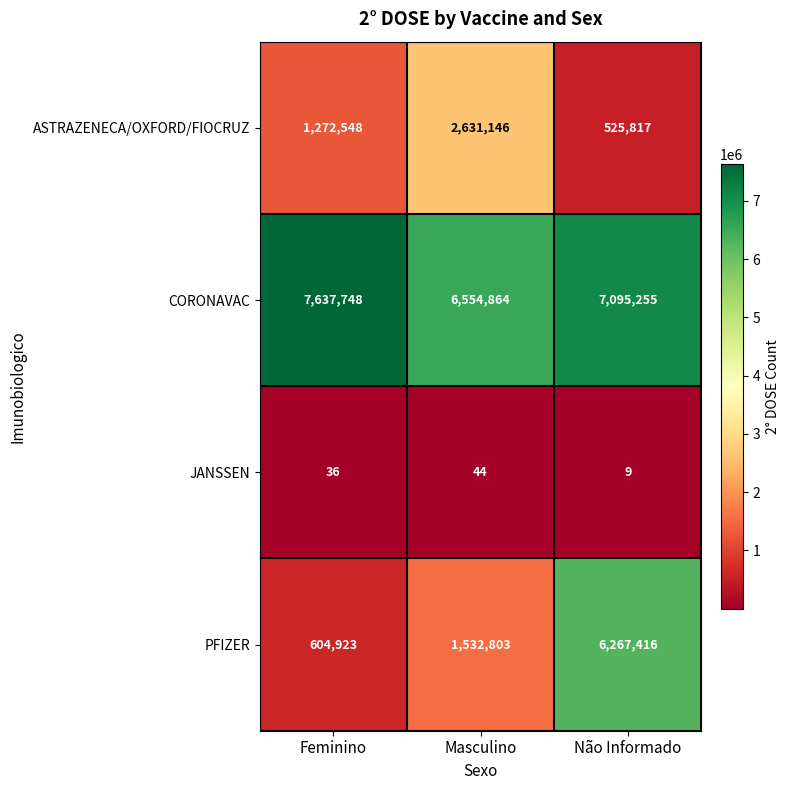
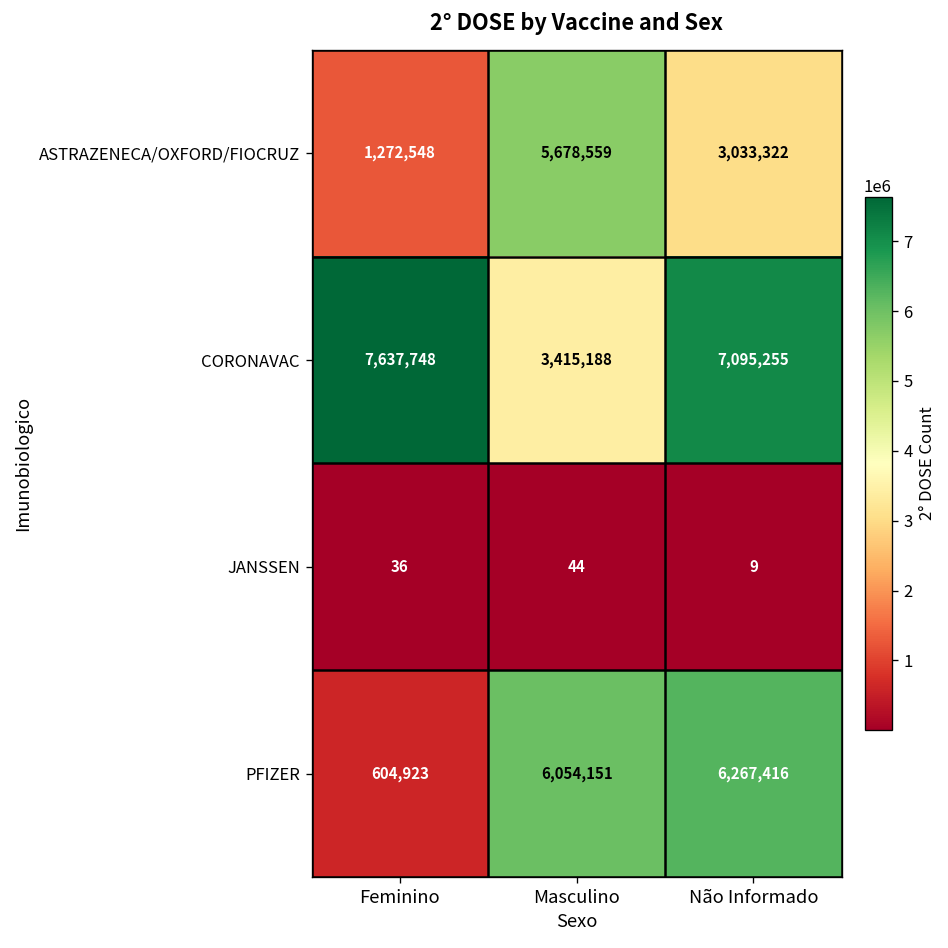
ASTRAZENECA/OXFORD/FIOCRUZ, Masculino: 2,631,146 -> 5,678,559
ASTRAZENECA/OXFORD/FIOCRUZ, Não Informado: 525,817 -> 3,033,322
CORONAVAC, Masculino: 6,554,864 -> 3,415,188
PFIZER, Masculino: 1,532,803 -> 6,054,151
